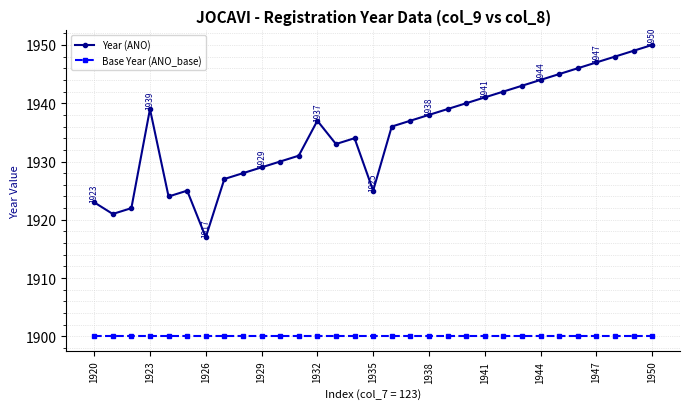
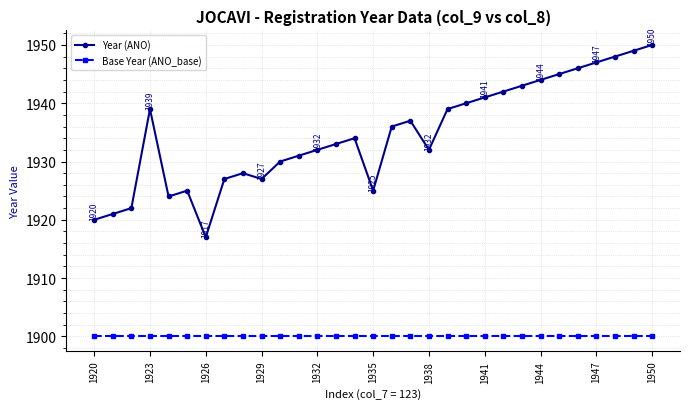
Year (ANO), 1920: 1923 -> 1920
Year (ANO), 1929: 1929 -> 1927
Year (ANO), 1932: 1937 -> 1932
Year (ANO), 1938: 1938 -> 1932
